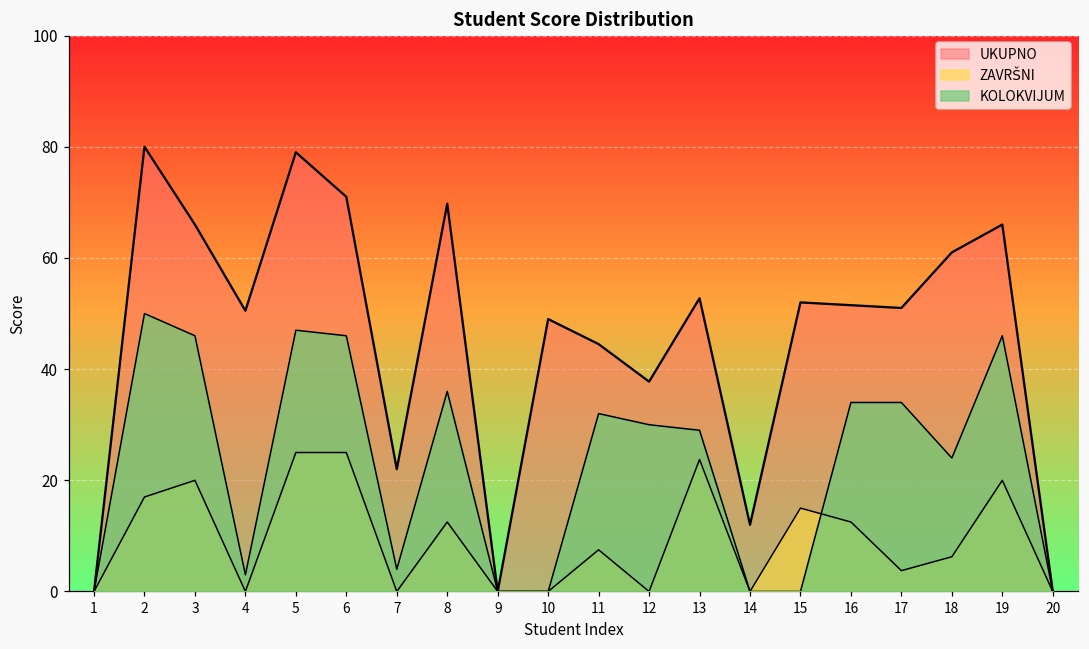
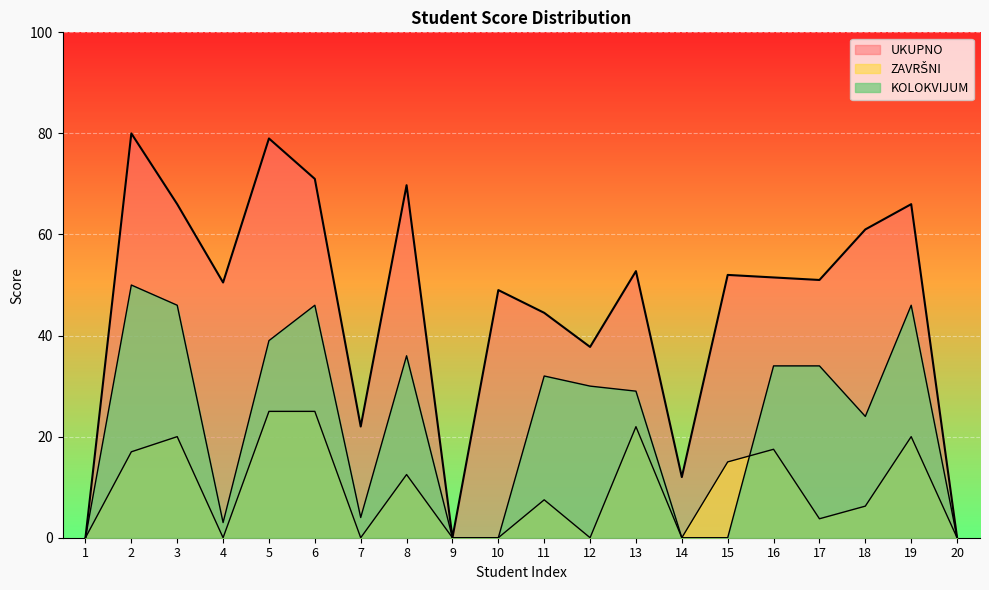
KOLOKVIJUM, 5: 47 -> 39
ZAVRŠNI, 13: 24 -> 22
ZAVRŠNI, 16: 13 -> 18
